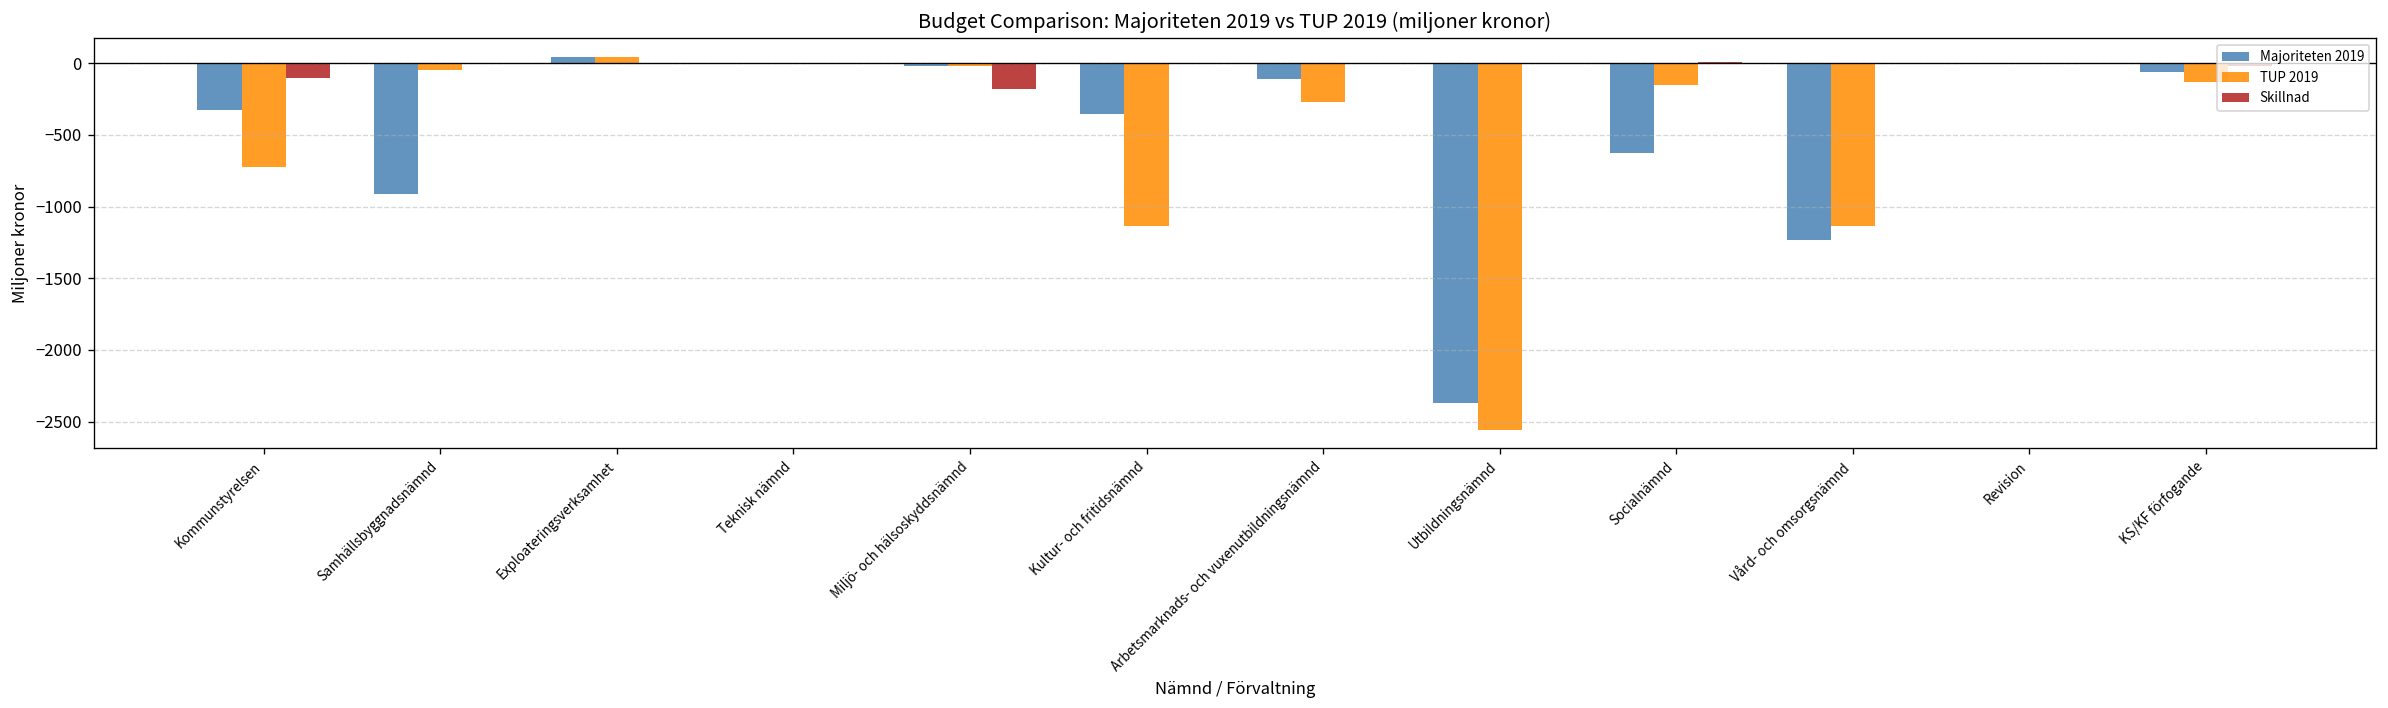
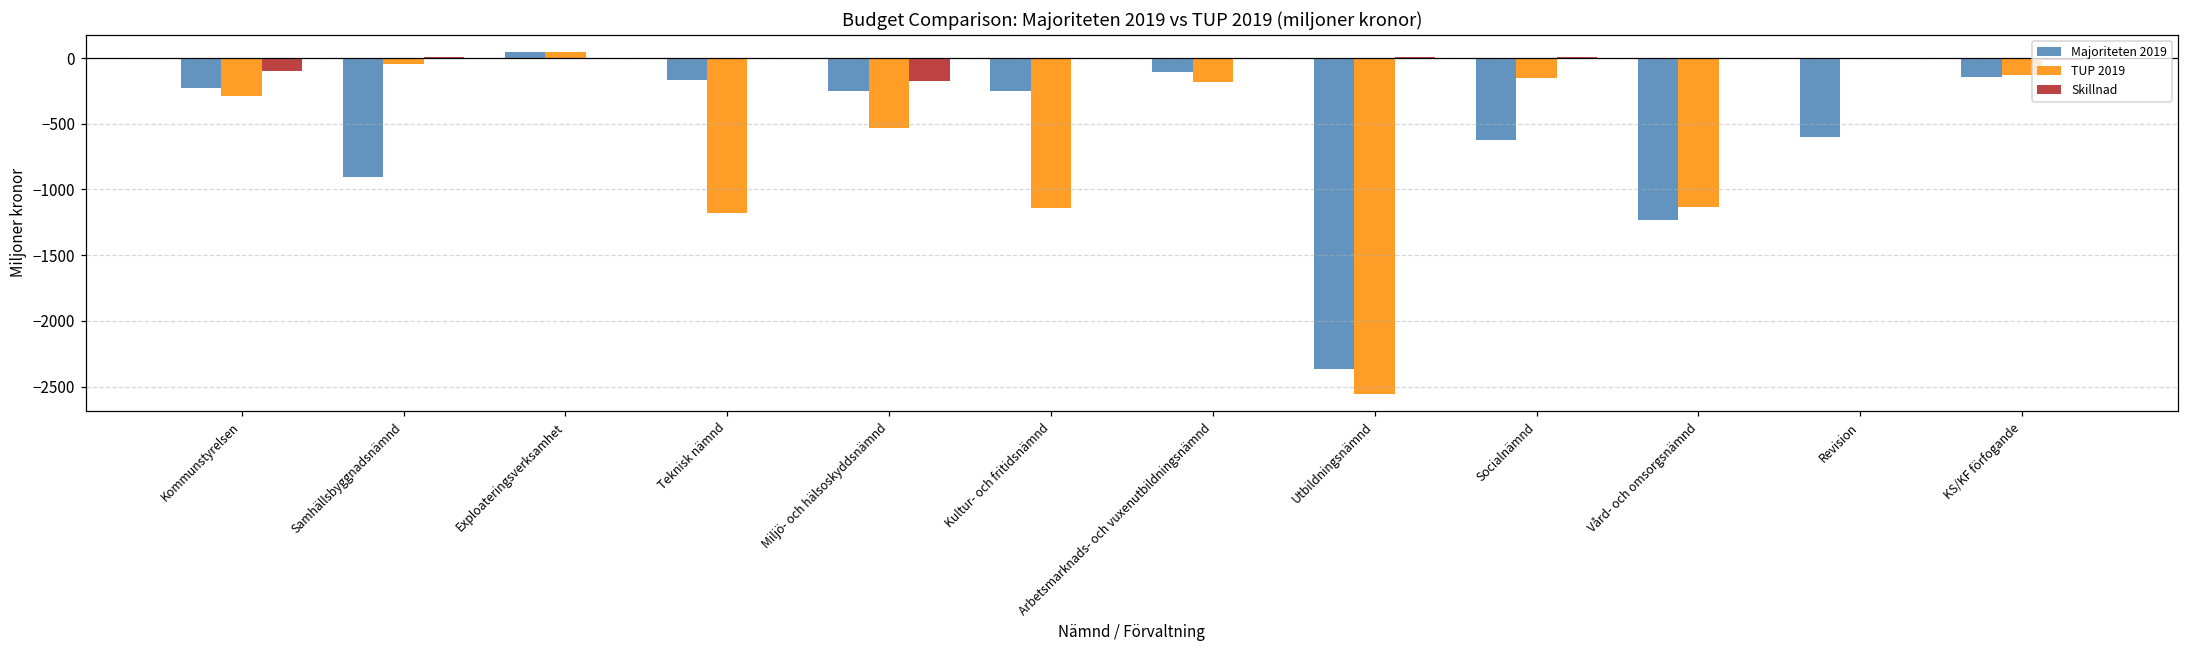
Majoriteten 2019, Kommunstyrelsen: -320 -> -230
TUP 2019, Kommunstyrelsen: -730 -> -290
Majoriteten 2019, Teknisk nämnd: 0 -> -170
TUP 2019, Teknisk nämnd: 0 -> -1180
Majoriteten 2019, Miljö- och hälsoskyddsnämnd: -20 -> -250
TUP 2019, Miljö- och hälsoskyddsnämnd: -20 -> -530
Majoriteten 2019, Kultur- och fritidsnämnd: -350 -> -250
TUP 2019, Arbetsmarknads- och vuxenutbildningsnämnd: -270 -> -180
Majoriteten 2019, Revision: 0 -> -600
Majoriteten 2019, KS/KF förfogande: -60 -> -140
